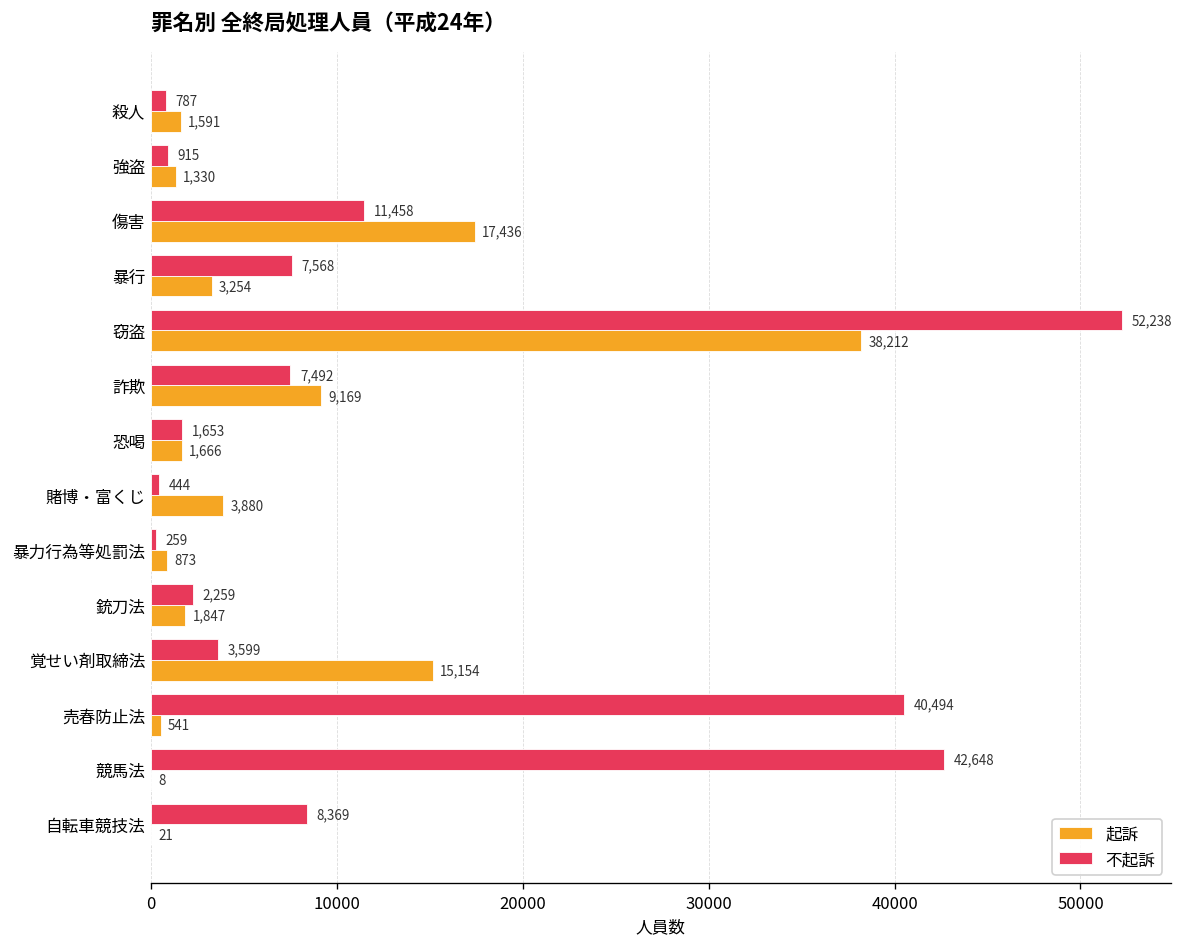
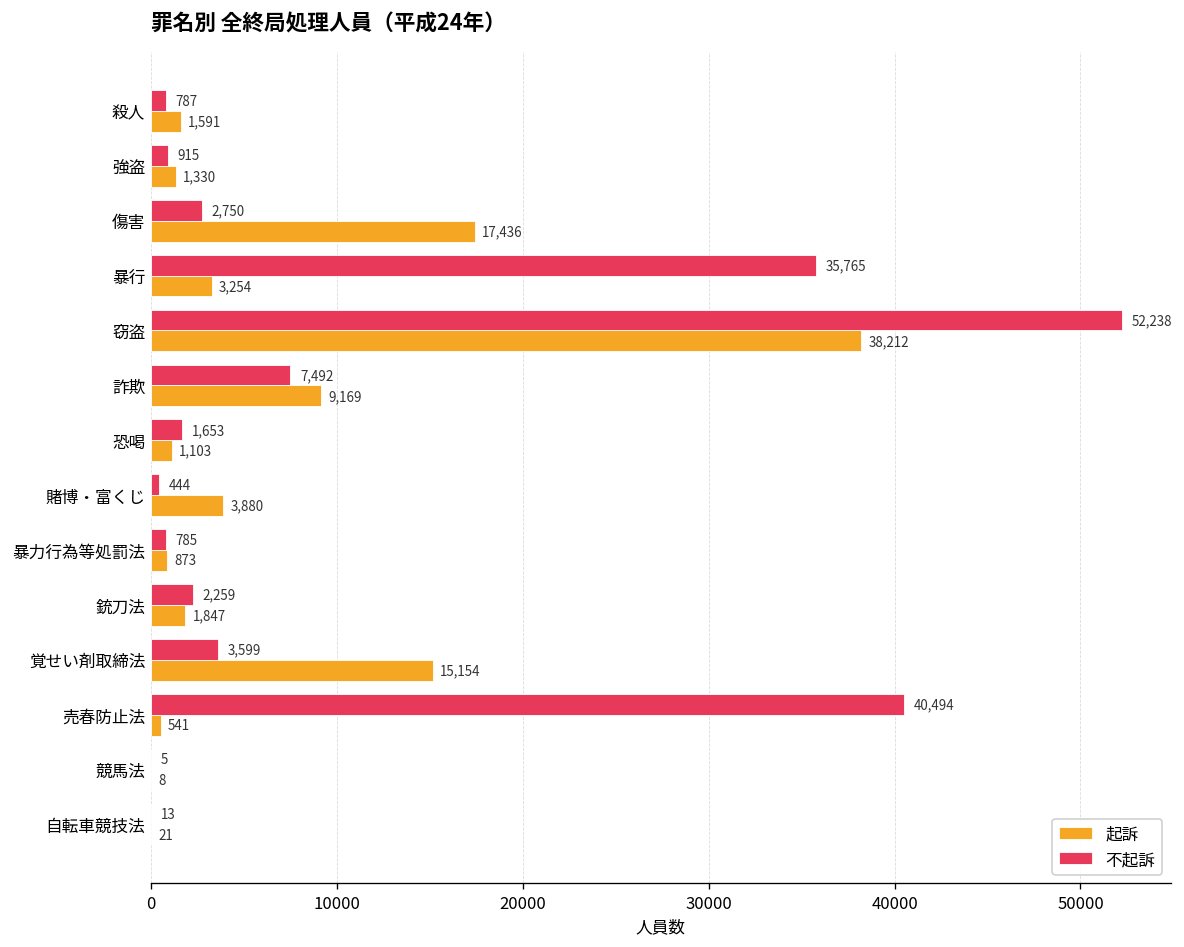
不起訴, 傷害: 11,458 -> 2,750
不起訴, 暴行: 7,568 -> 35,765
起訴, 恐喝: 1,666 -> 1,103
不起訴, 暴力行為等処罰法: 259 -> 785
不起訴, 競馬法: 42,648 -> 5
不起訴, 自転車競技法: 8,369 -> 13
